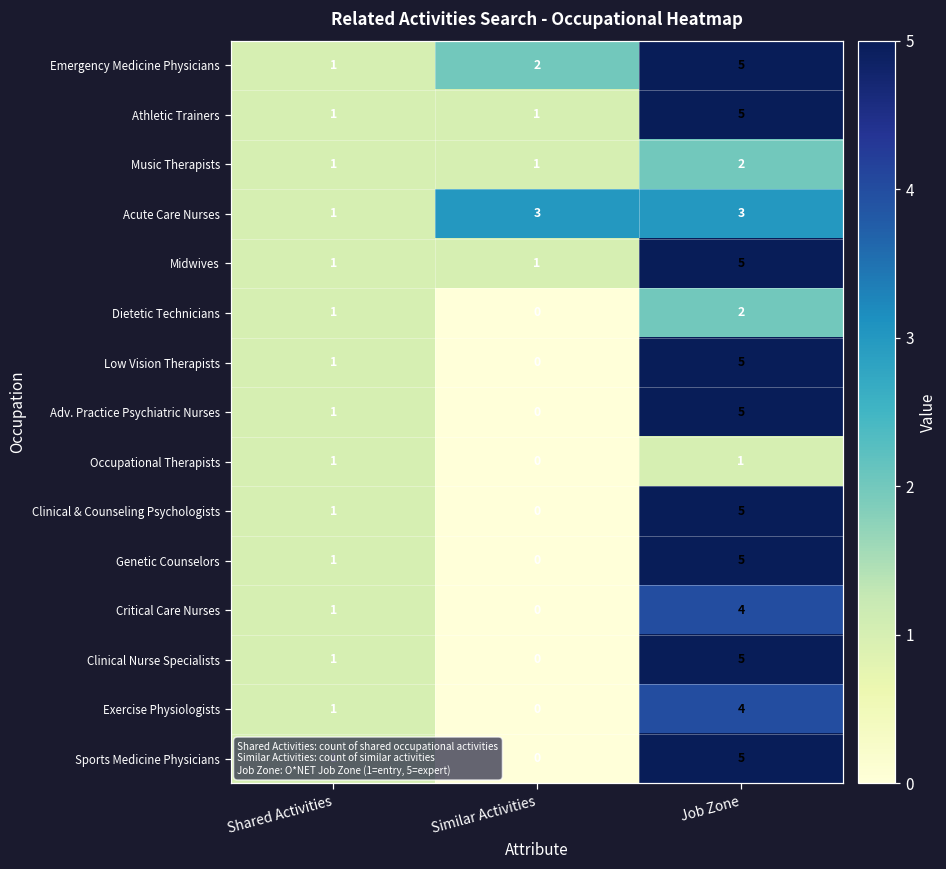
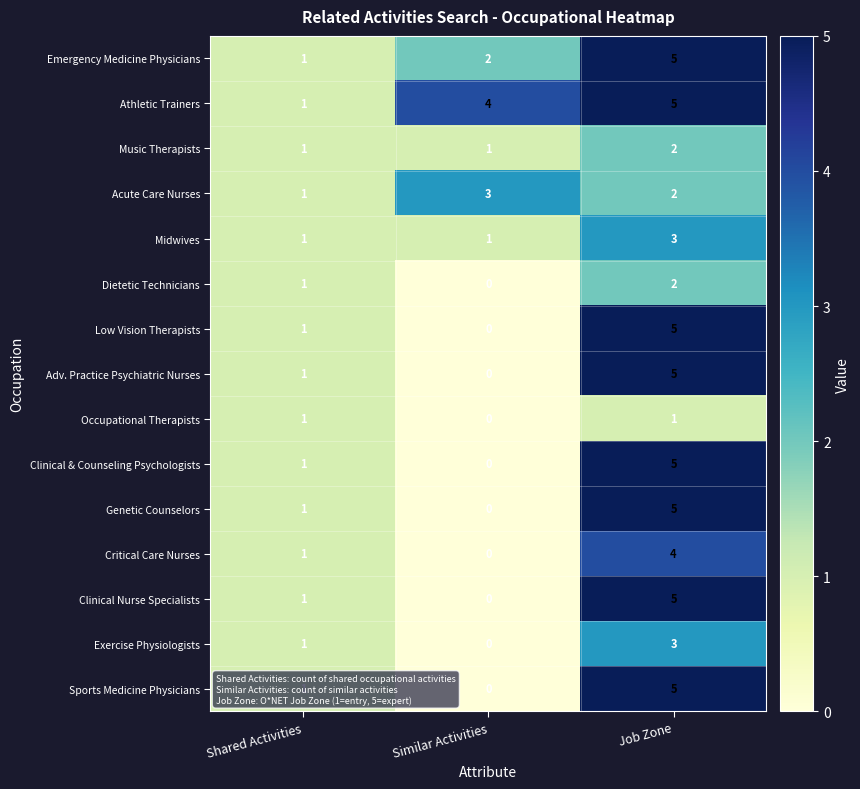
Athletic Trainers, Similar Activities: 1 -> 4
Acute Care Nurses, Job Zone: 3 -> 2
Midwives, Job Zone: 5 -> 3
Exercise Physiologists, Job Zone: 4 -> 3
